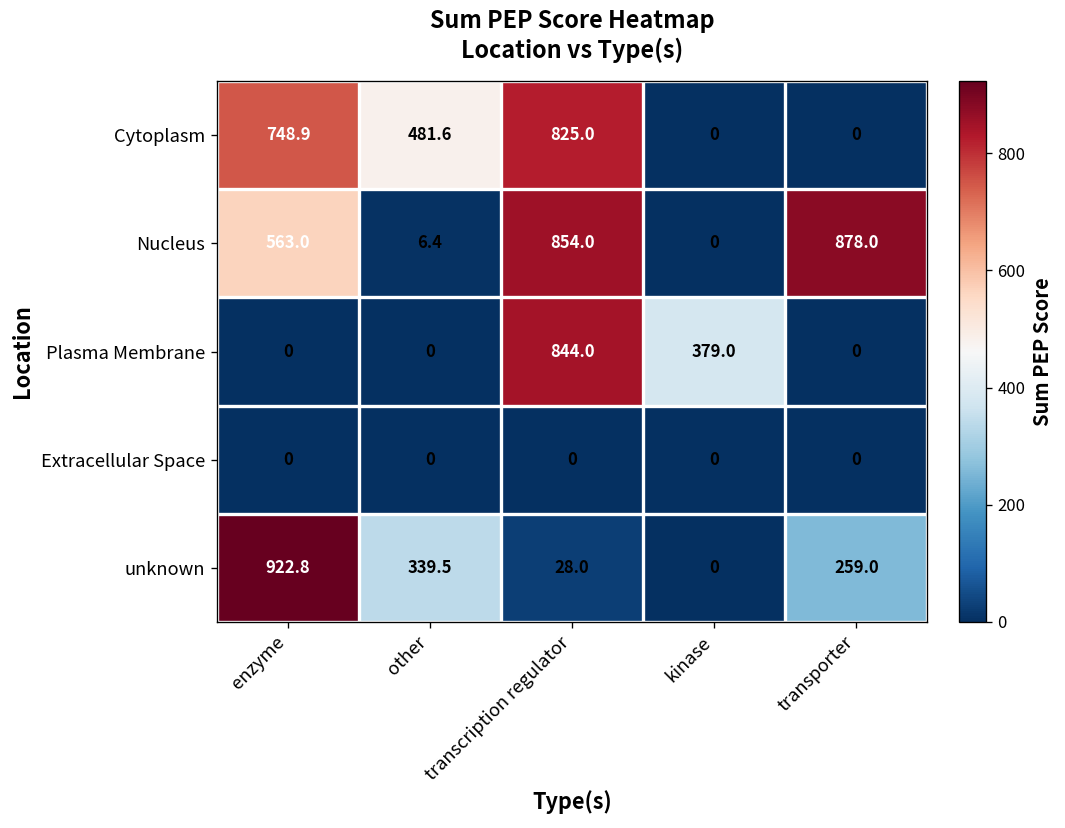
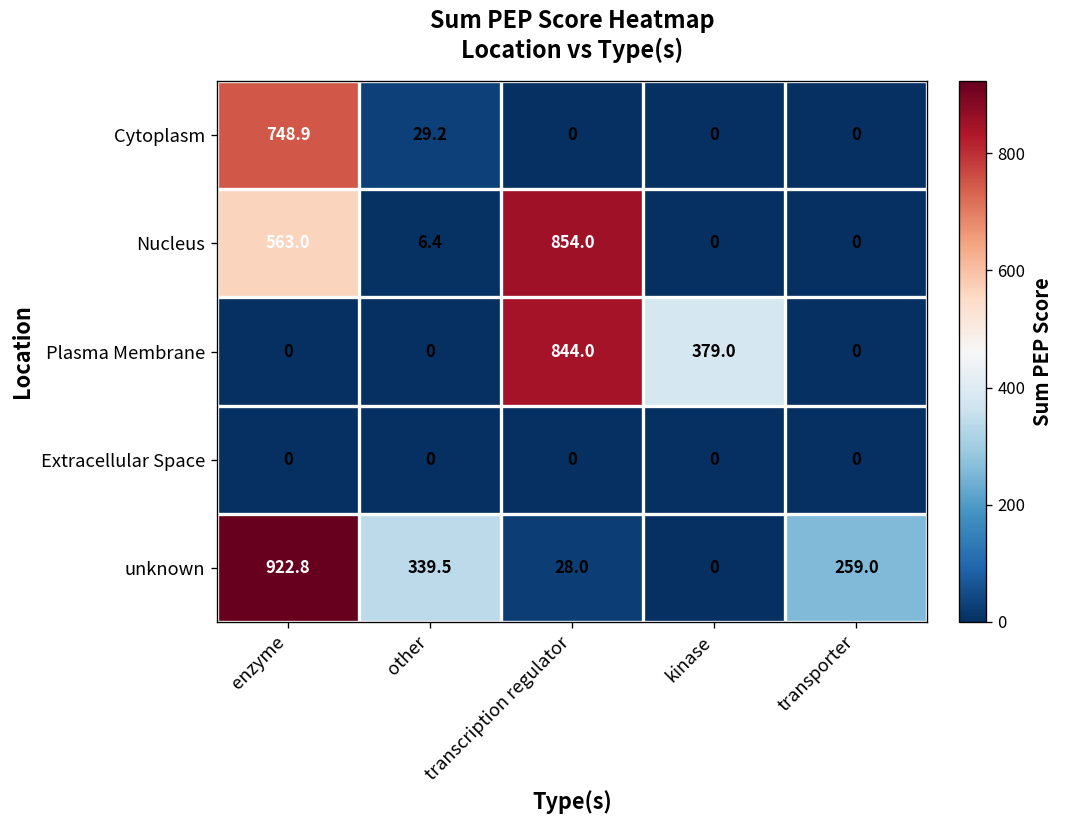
Cytoplasm, other: 481.6 -> 29.2
Cytoplasm, transcription regulator: 825.0 -> 0
Nucleus, transporter: 878.0 -> 0
